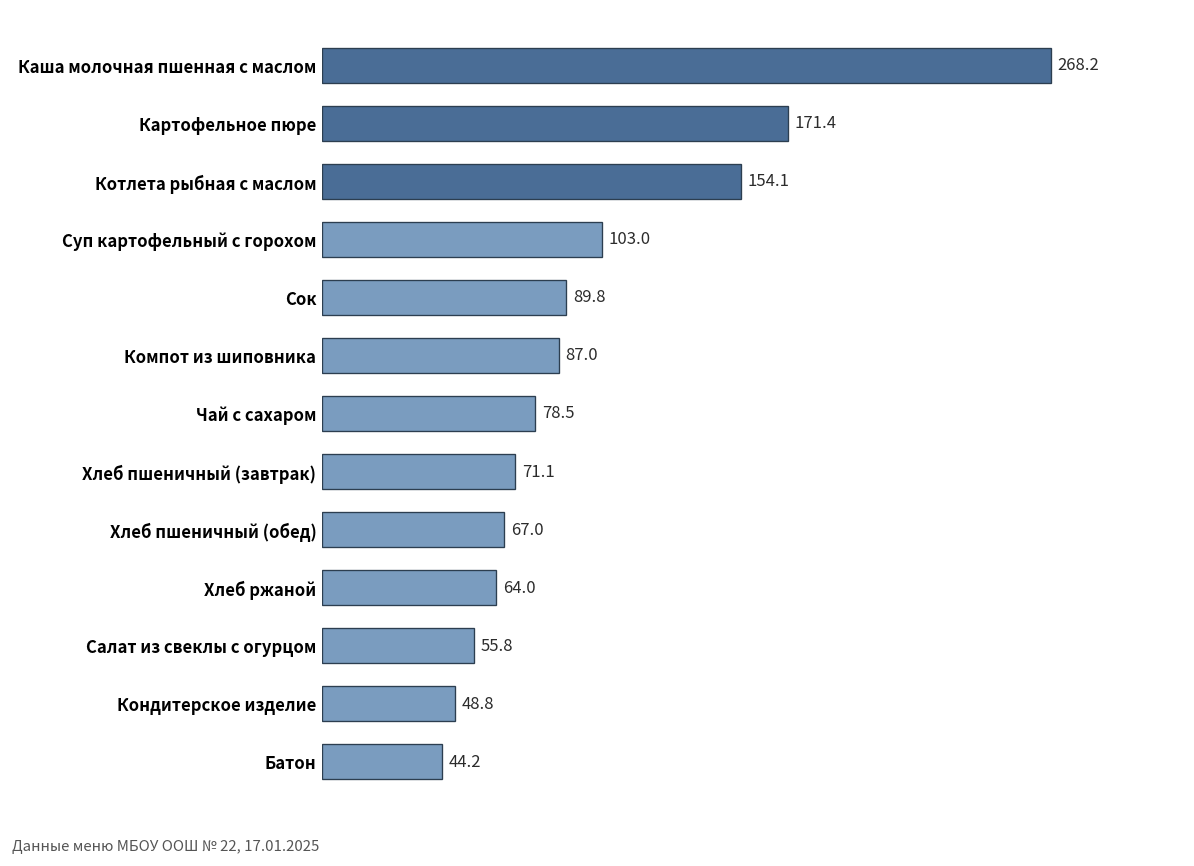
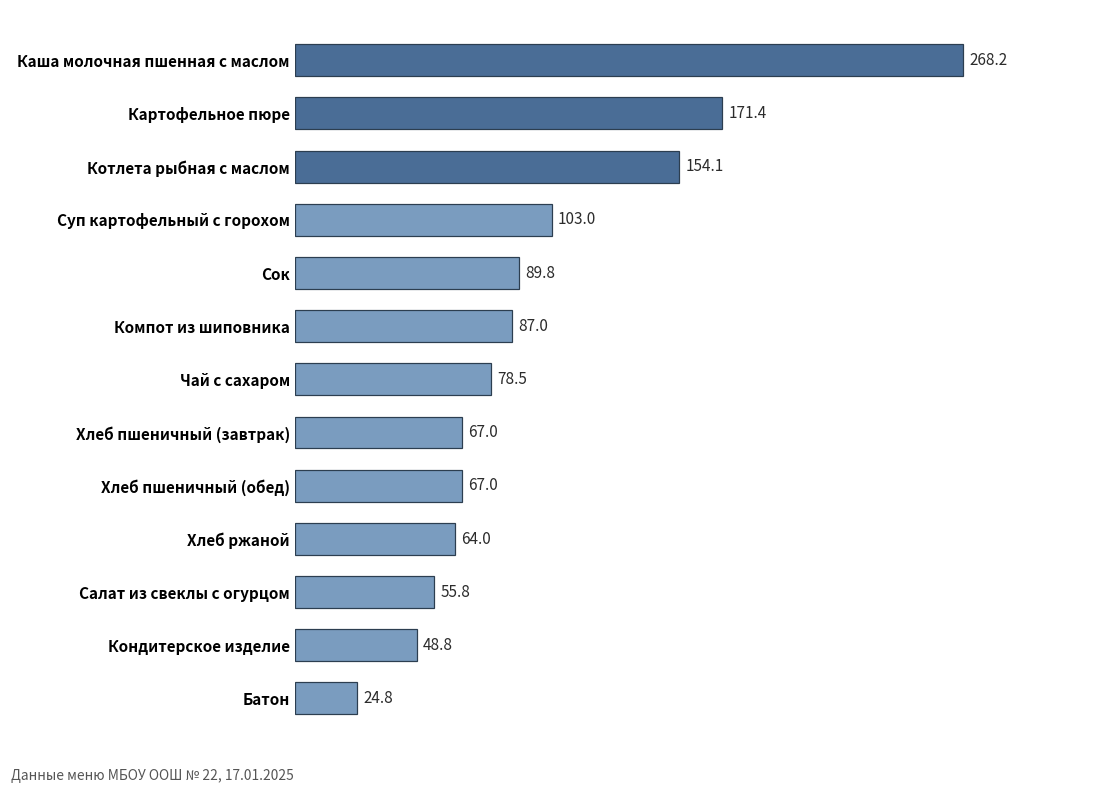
Хлеб пшеничный (завтрак): 71.1 -> 67.0
Батон: 44.2 -> 24.8
